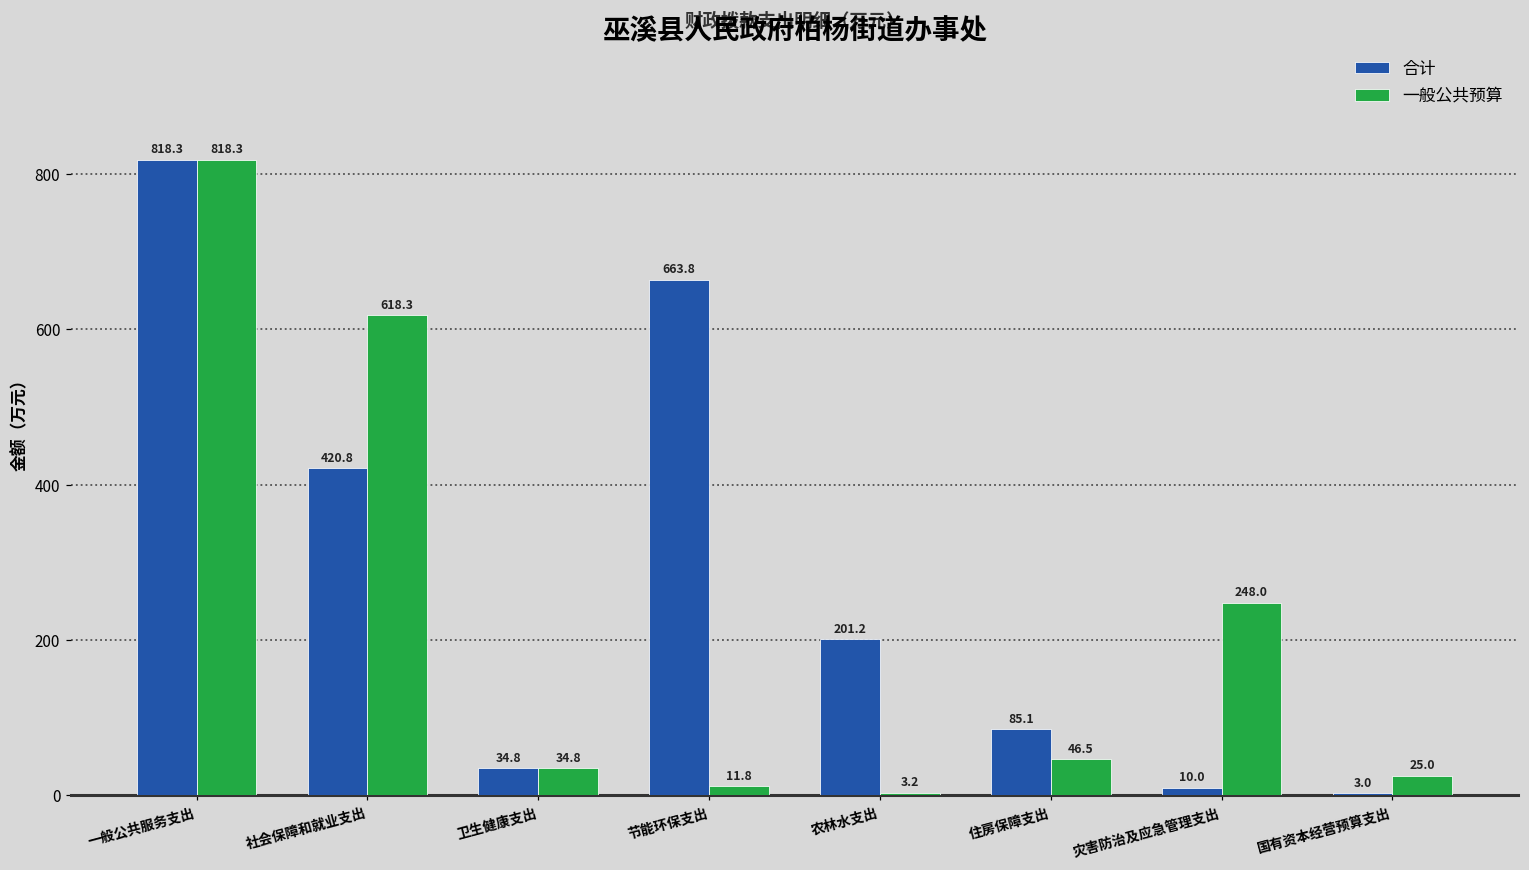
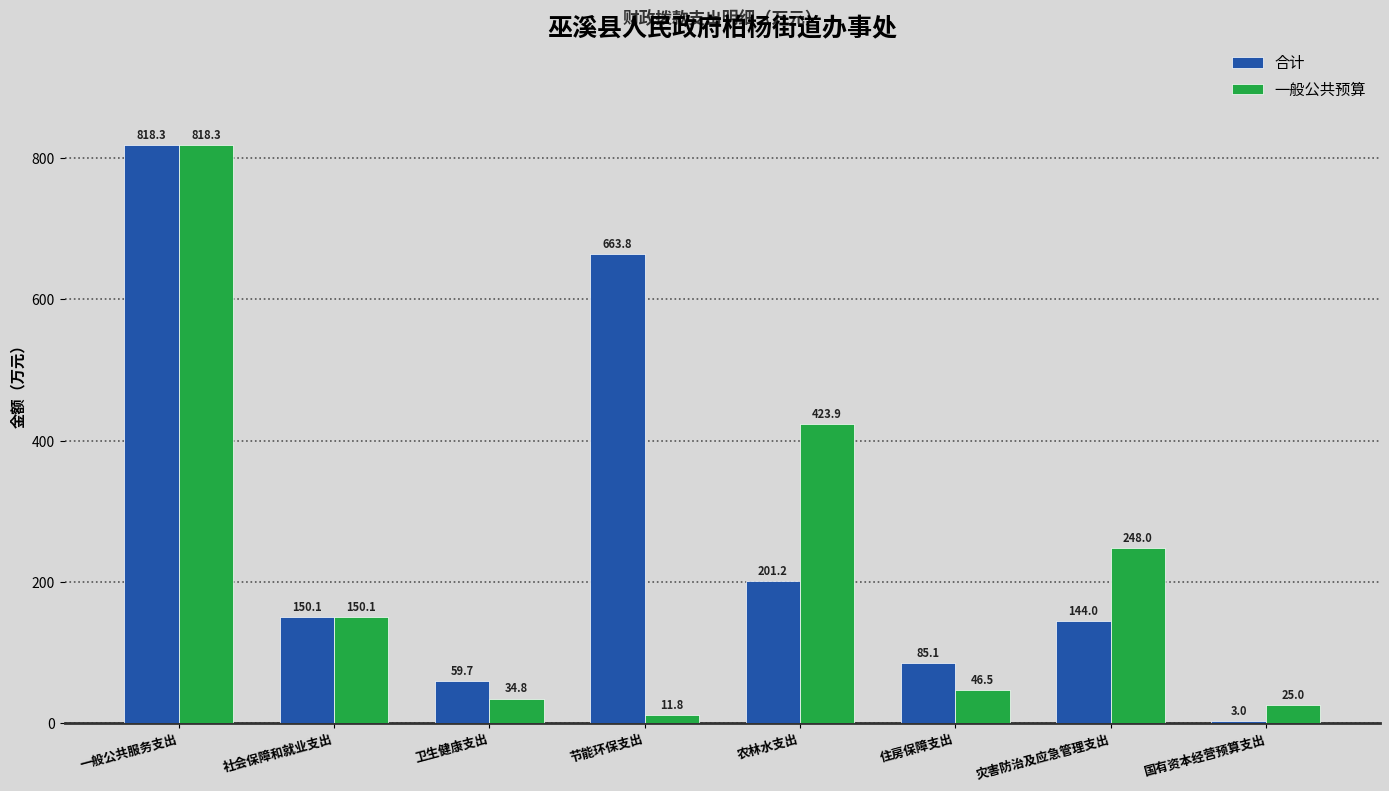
合计, 社会保障和就业支出: 420.8 -> 150.1
一般公共预算, 社会保障和就业支出: 618.3 -> 150.1
合计, 卫生健康支出: 34.8 -> 59.7
一般公共预算, 农林水支出: 3.2 -> 423.9
合计, 灾害防治及应急管理支出: 10.0 -> 144.0
